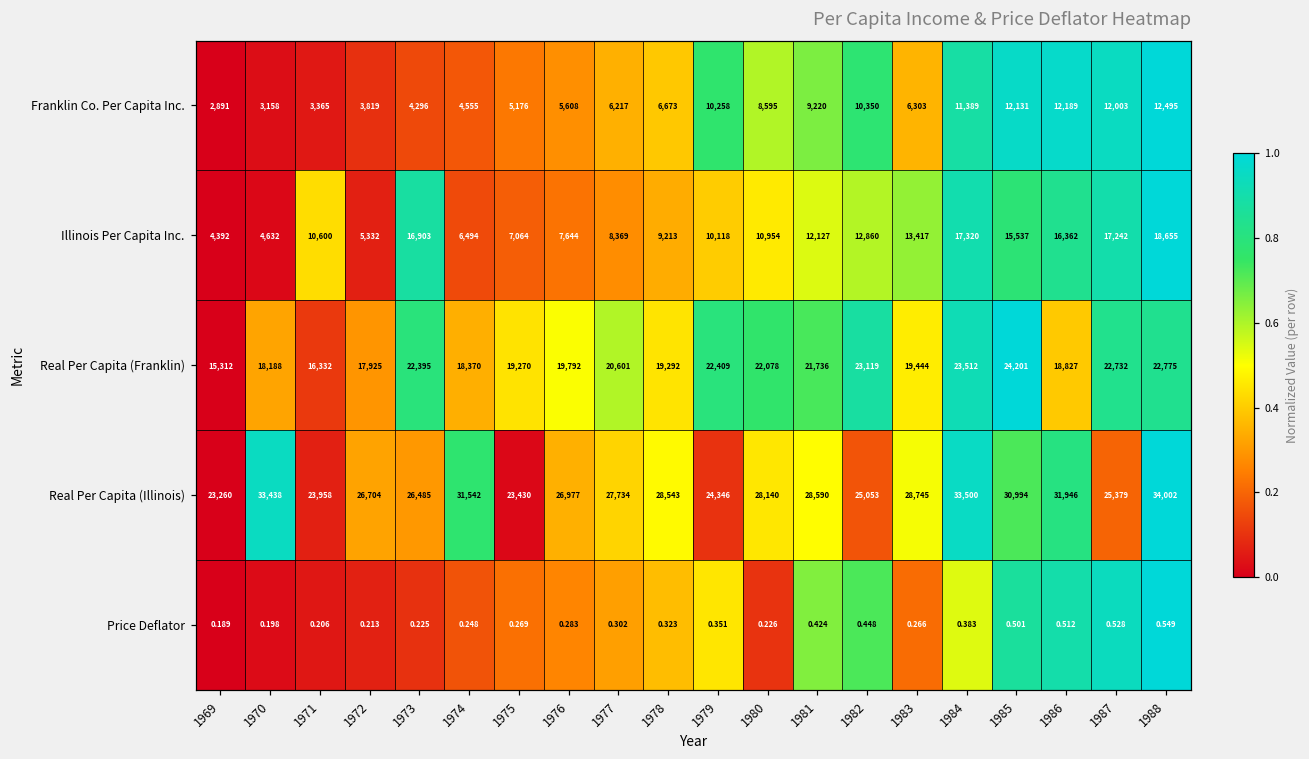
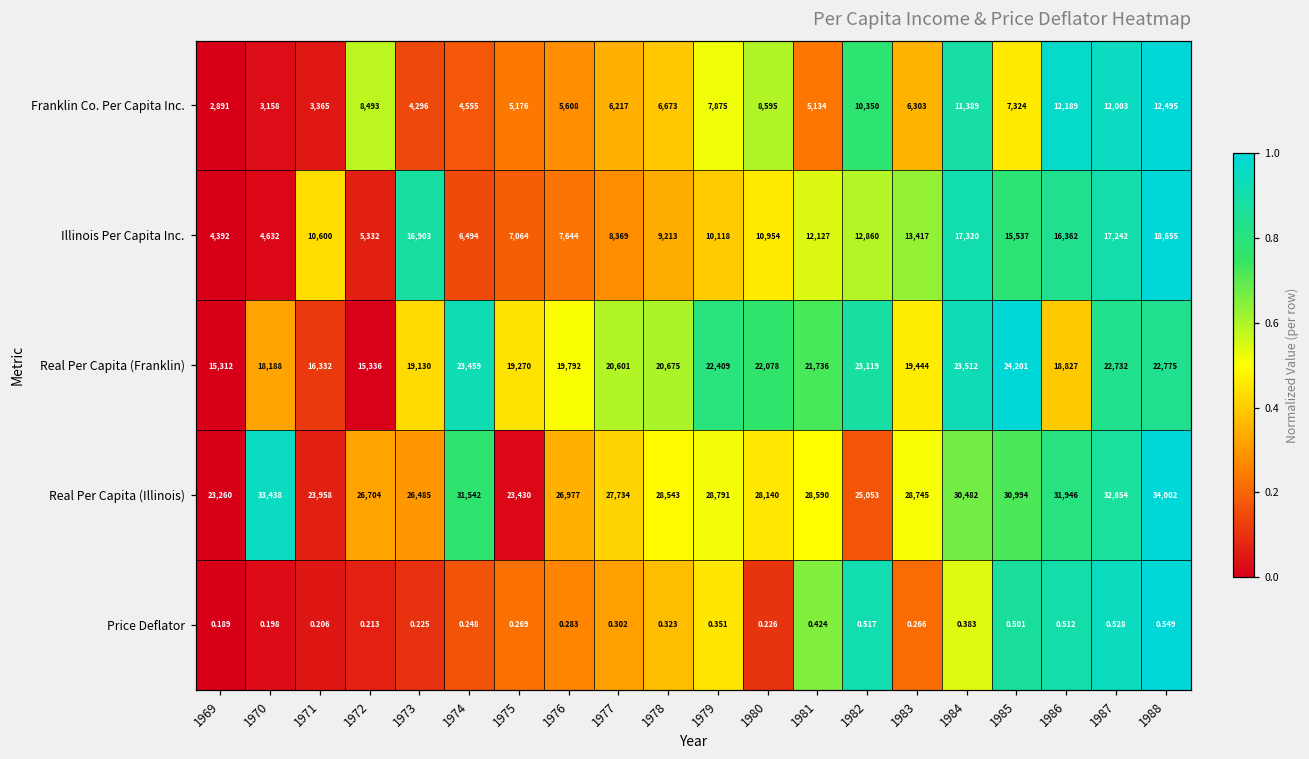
Franklin Co. Per Capita Inc., 1972: 3,819 -> 8,493
Franklin Co. Per Capita Inc., 1979: 10,258 -> 7,875
Franklin Co. Per Capita Inc., 1981: 9,220 -> 5,134
Franklin Co. Per Capita Inc., 1985: 12,131 -> 7,324
Real Per Capita (Franklin), 1972: 17,925 -> 15,336
Real Per Capita (Franklin), 1973: 22,395 -> 19,130
Real Per Capita (Franklin), 1974: 18,370 -> 23,459
Real Per Capita (Franklin), 1978: 19,292 -> 20,675
Real Per Capita (Illinois), 1979: 24,346 -> 28,791
Real Per Capita (Illinois), 1984: 33,500 -> 30,482
Real Per Capita (Illinois), 1987: 25,379 -> 32,654
Price Deflator, 1982: 0.448 -> 0.517
